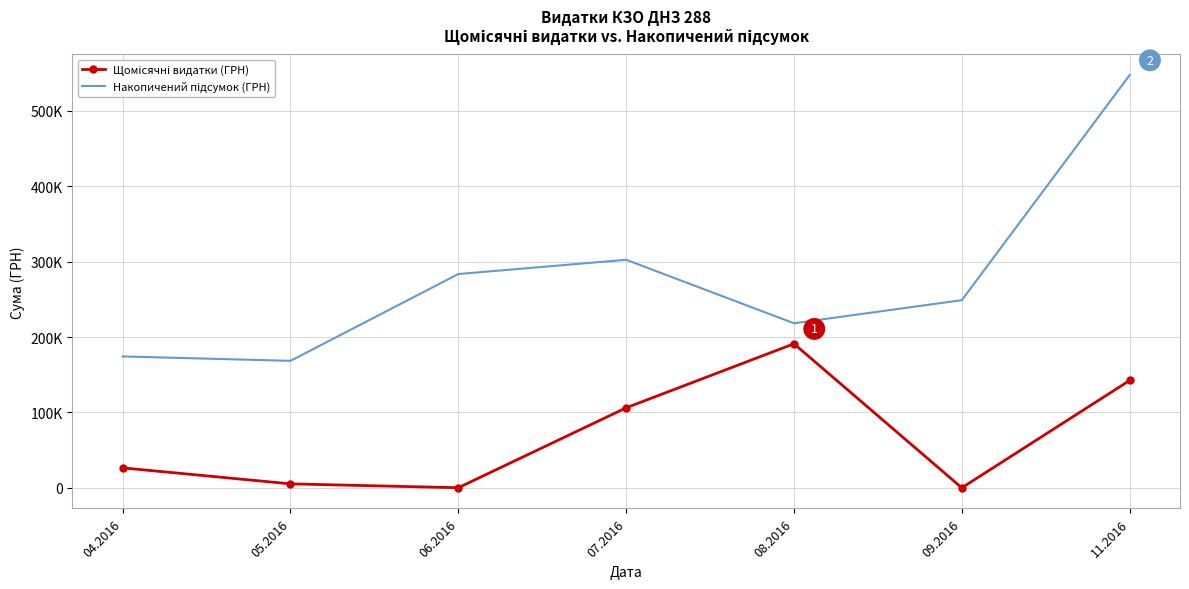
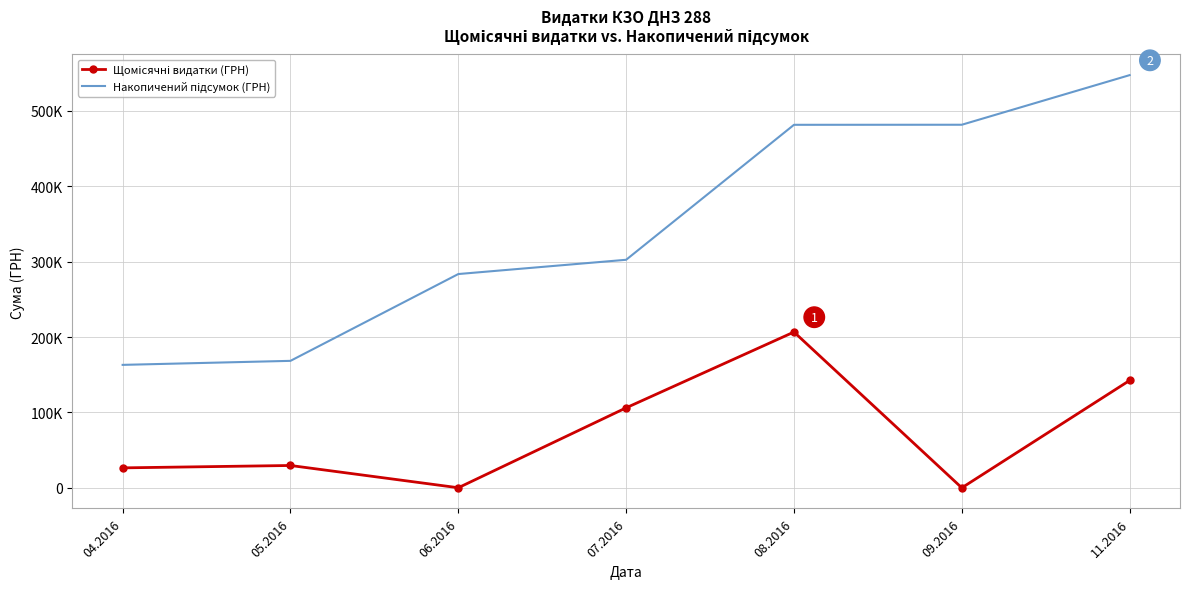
Накопичений підсумок (ГРН), 04.2016: 170000 -> 160000
Щомісячні видатки (ГРН), 05.2016: 10000 -> 30000
Щомісячні видатки (ГРН), 08.2016: 190000 -> 210000
Накопичений підсумок (ГРН), 08.2016: 220000 -> 480000
Накопичений підсумок (ГРН), 09.2016: 250000 -> 480000
